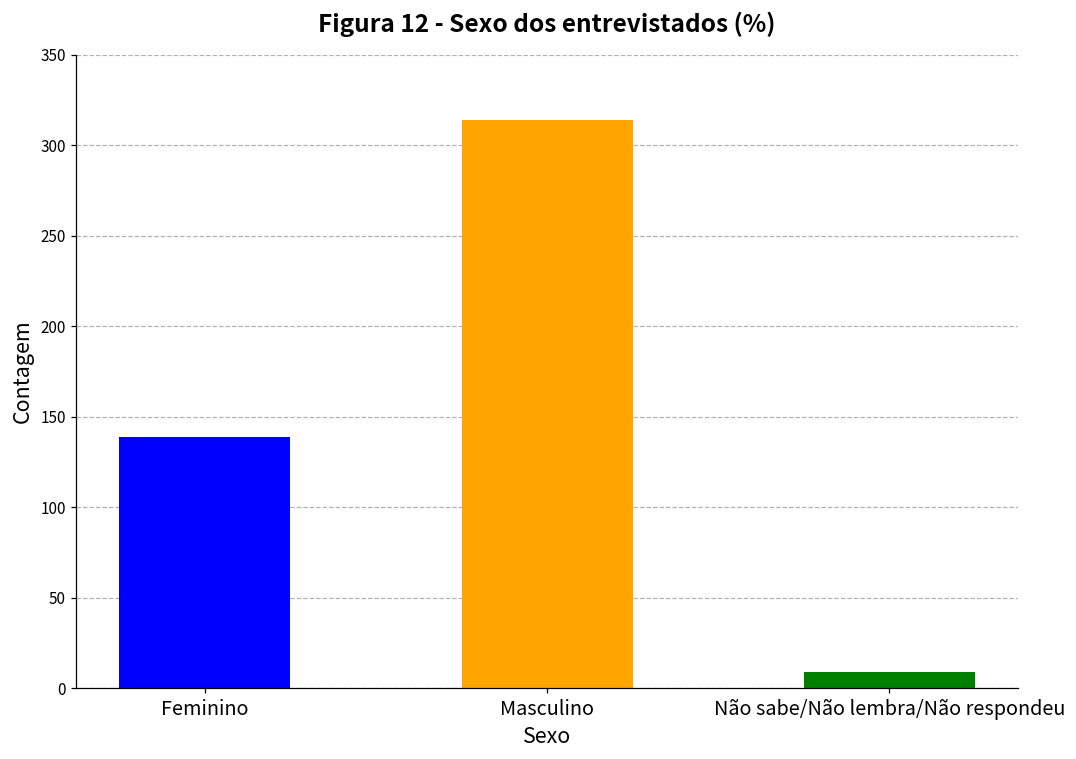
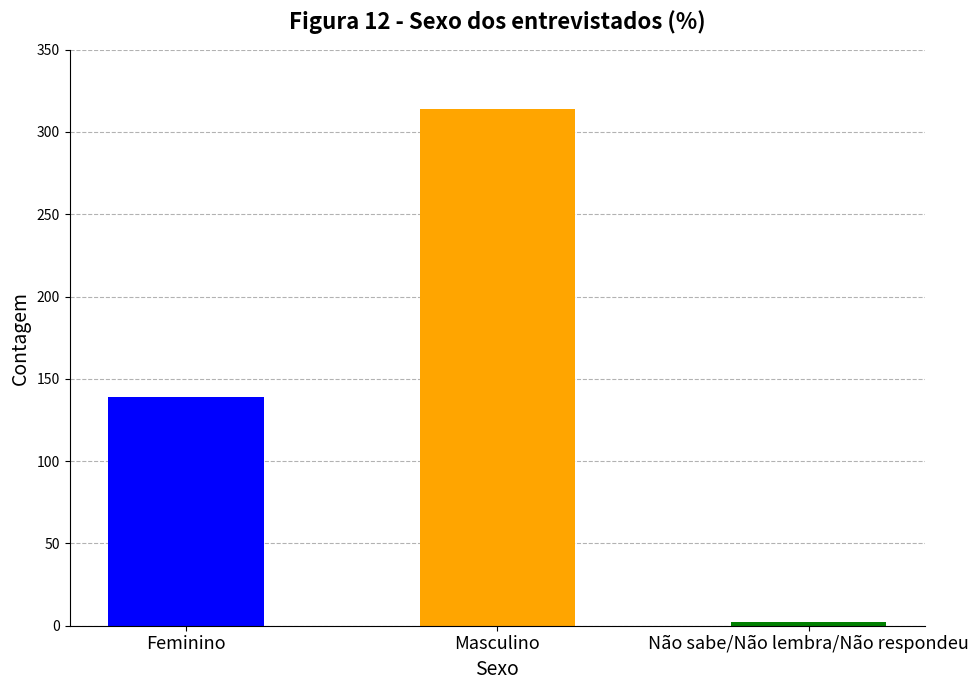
Não sabe/Não lembra/Não respondeu: 9 -> 2
